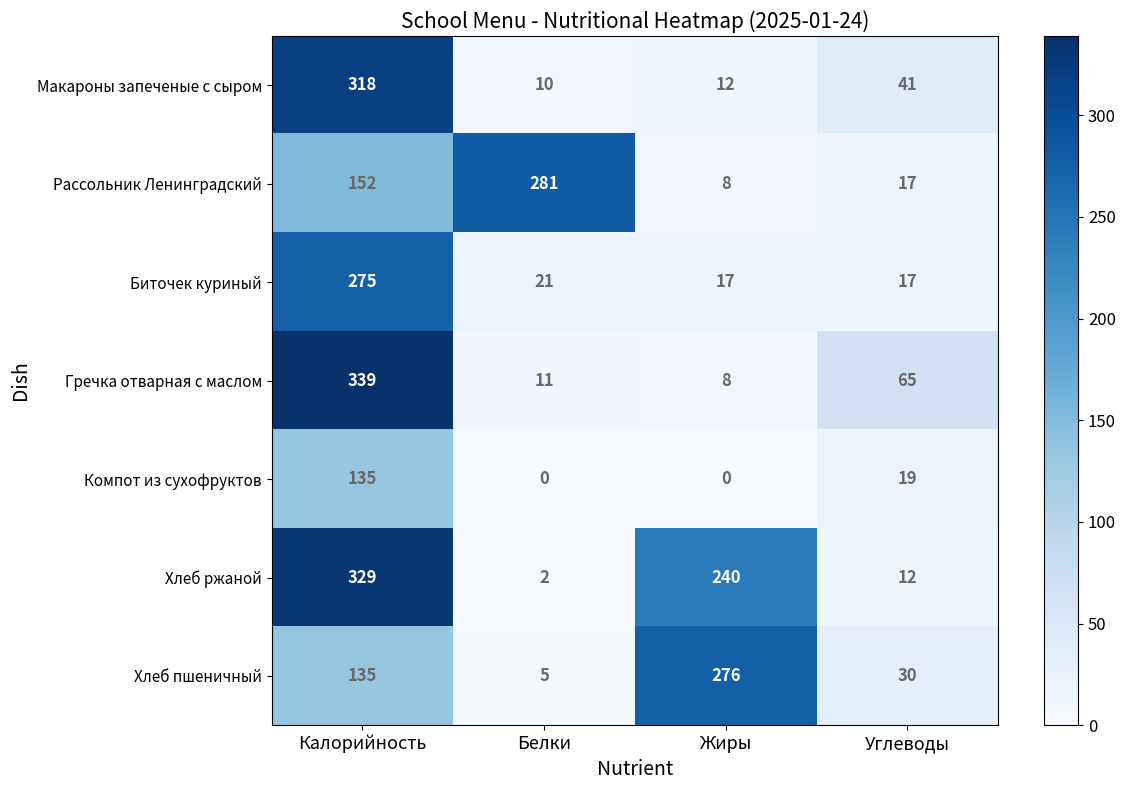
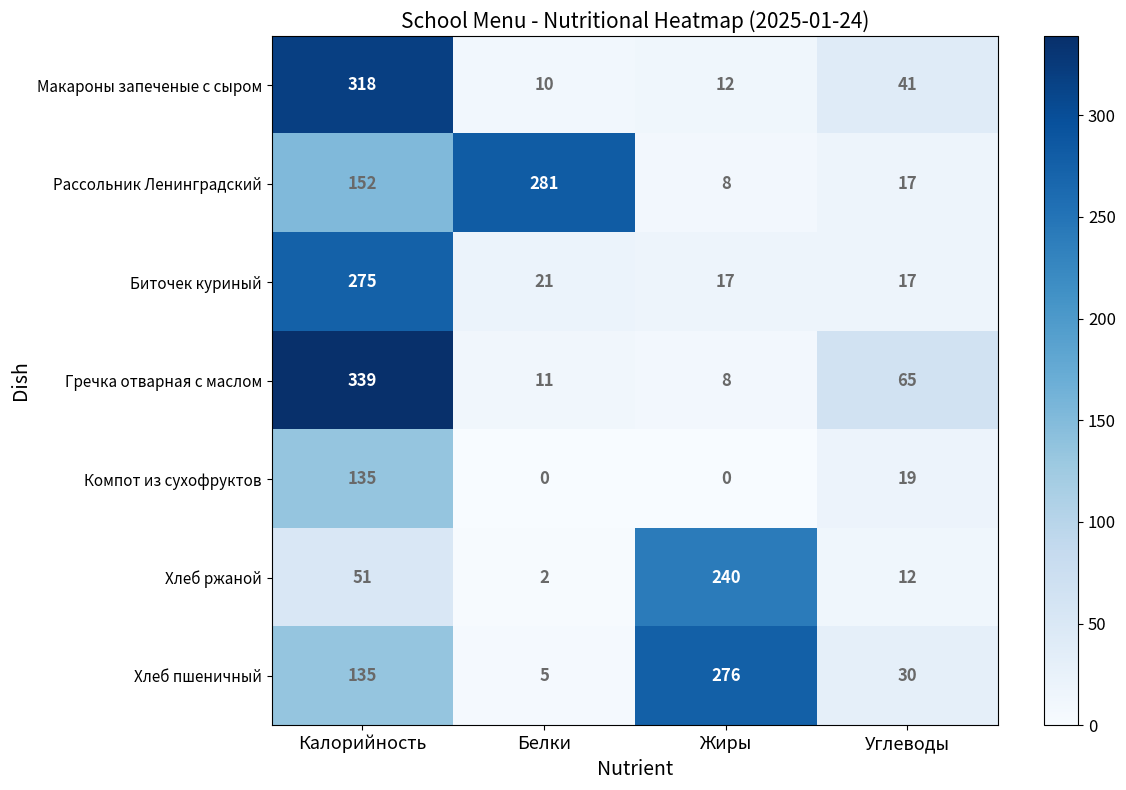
Хлеб ржаной, Калорийность: 329 -> 51
